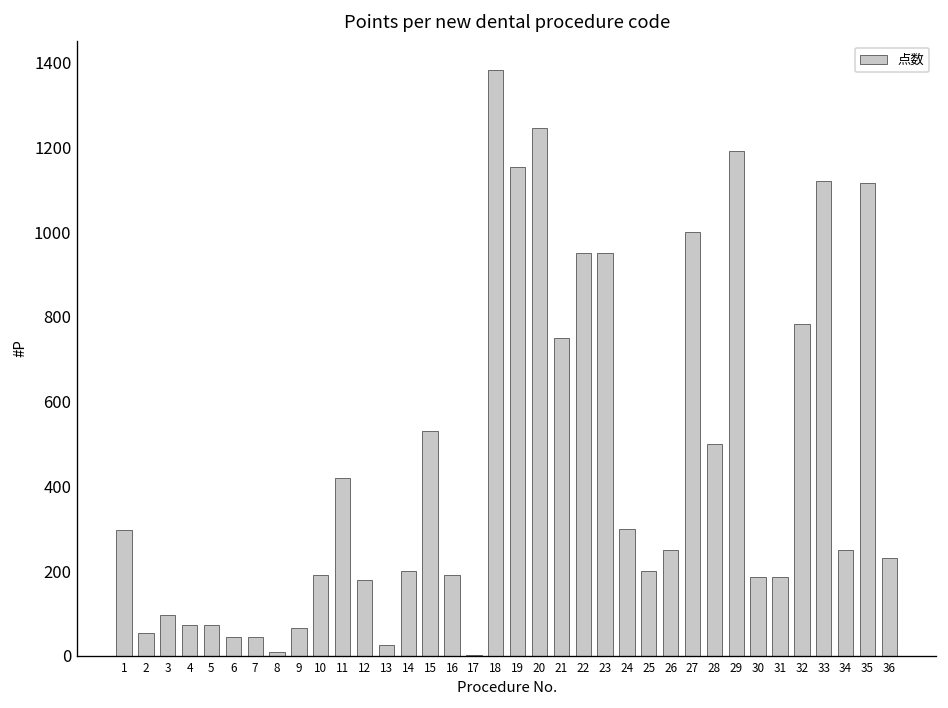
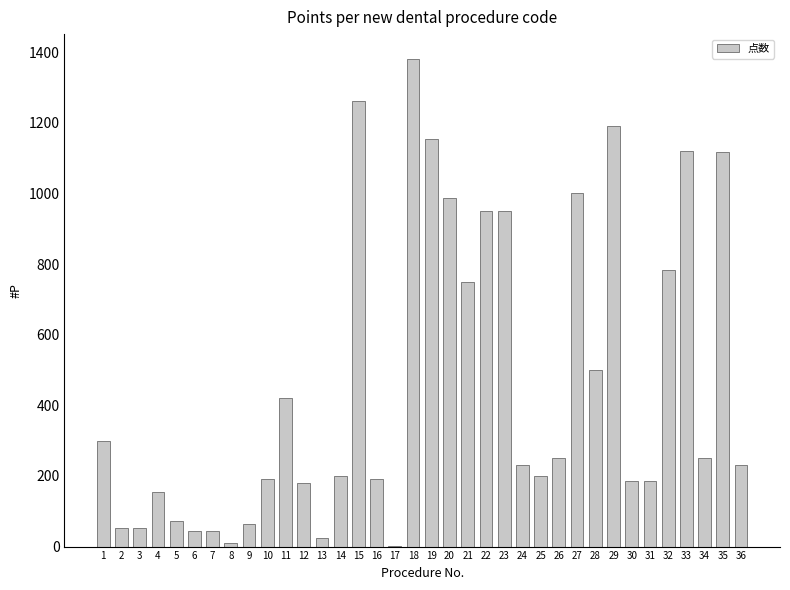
3: 100 -> 50
4: 70 -> 150
15: 530 -> 1260
20: 1250 -> 990
24: 300 -> 230
